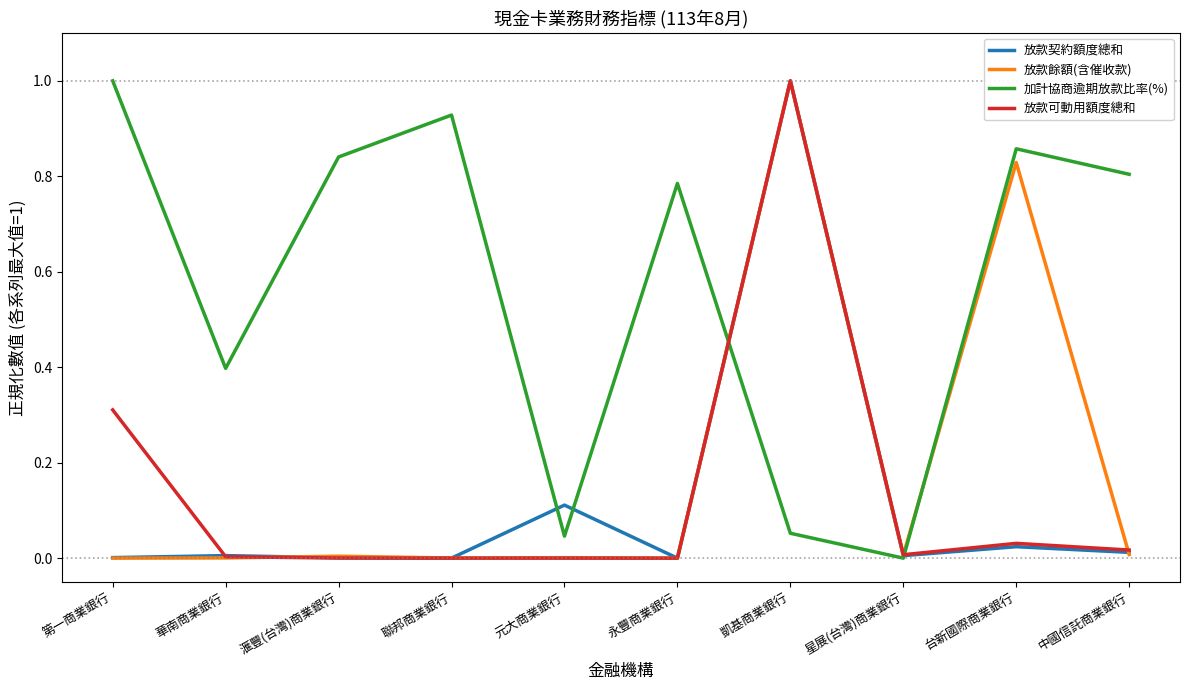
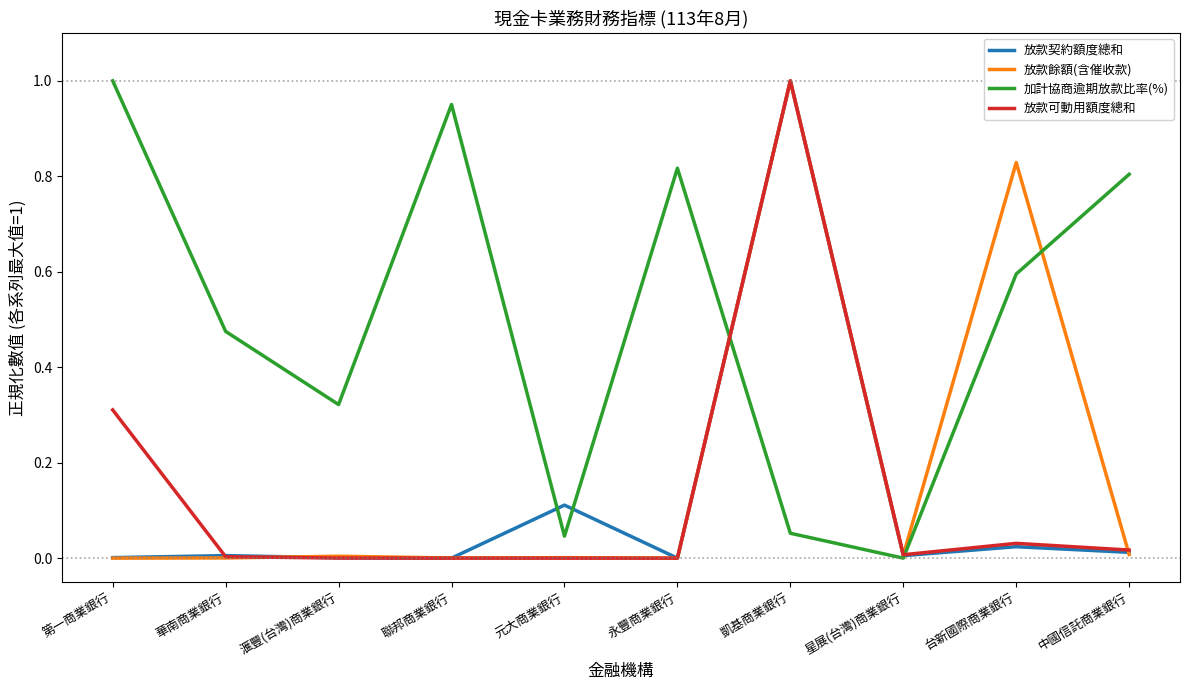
加計協商逾期放款比率(%), 華南商業銀行: 0.40 -> 0.48
加計協商逾期放款比率(%), 滙豐(台灣)商業銀行: 0.84 -> 0.32
加計協商逾期放款比率(%), 聯邦商業銀行: 0.93 -> 0.95
加計協商逾期放款比率(%), 永豐商業銀行: 0.79 -> 0.82
加計協商逾期放款比率(%), 台新國際商業銀行: 0.86 -> 0.60
